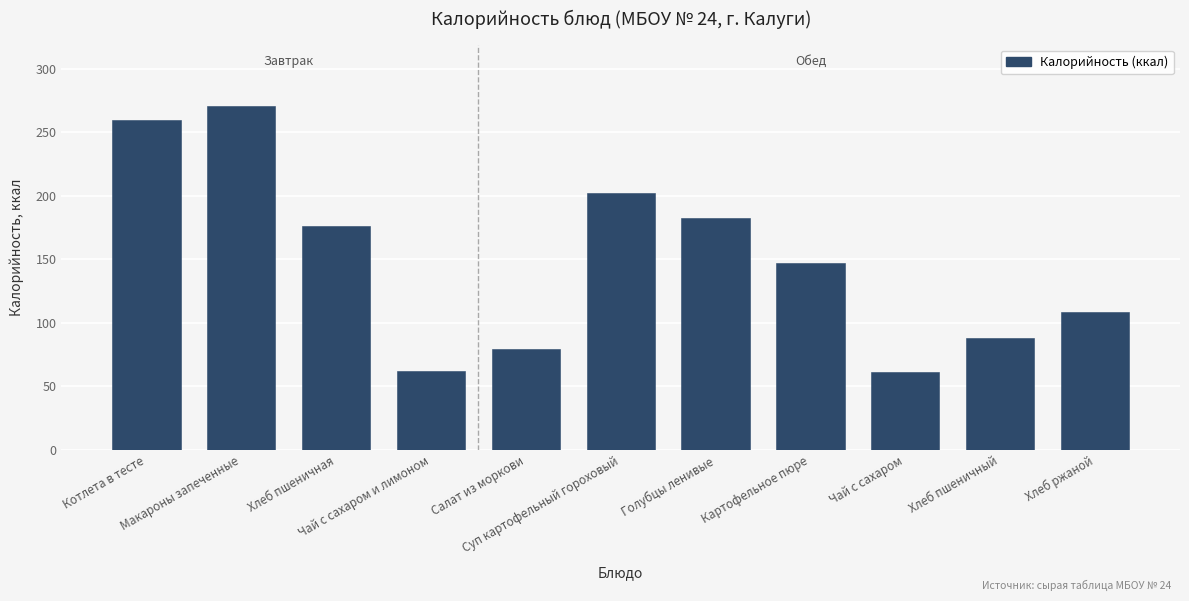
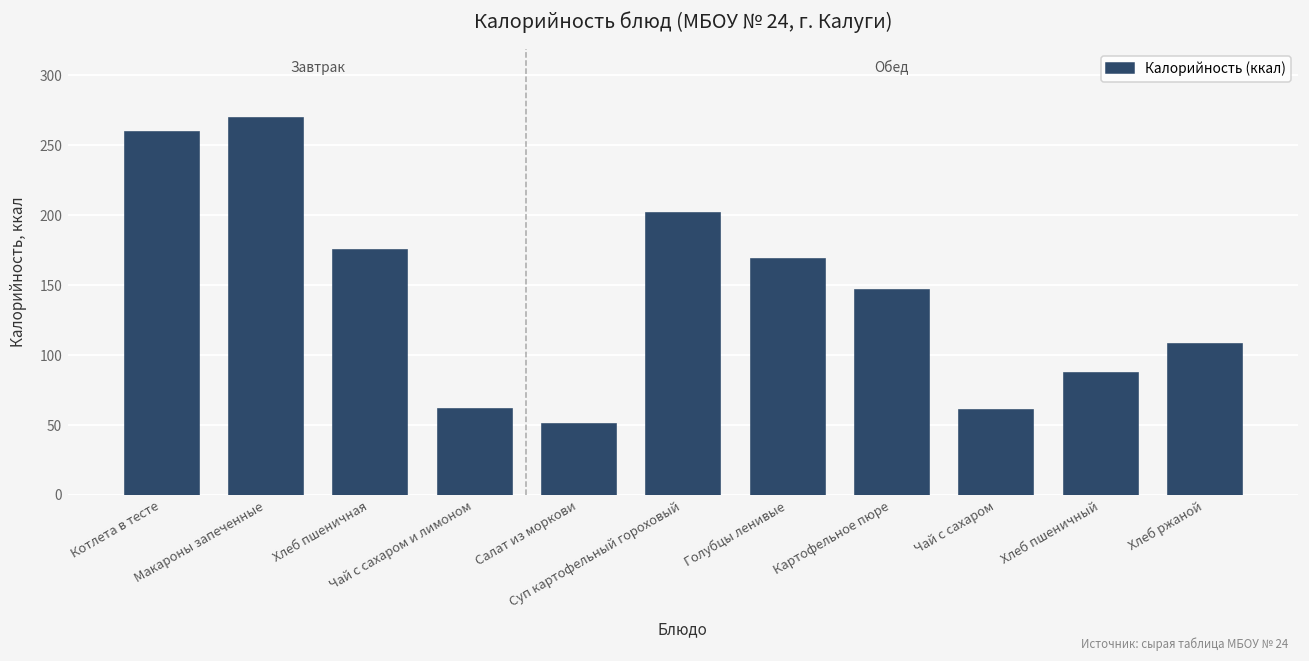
Салат из моркови: 79 -> 51
Голубцы ленивые: 182 -> 170
